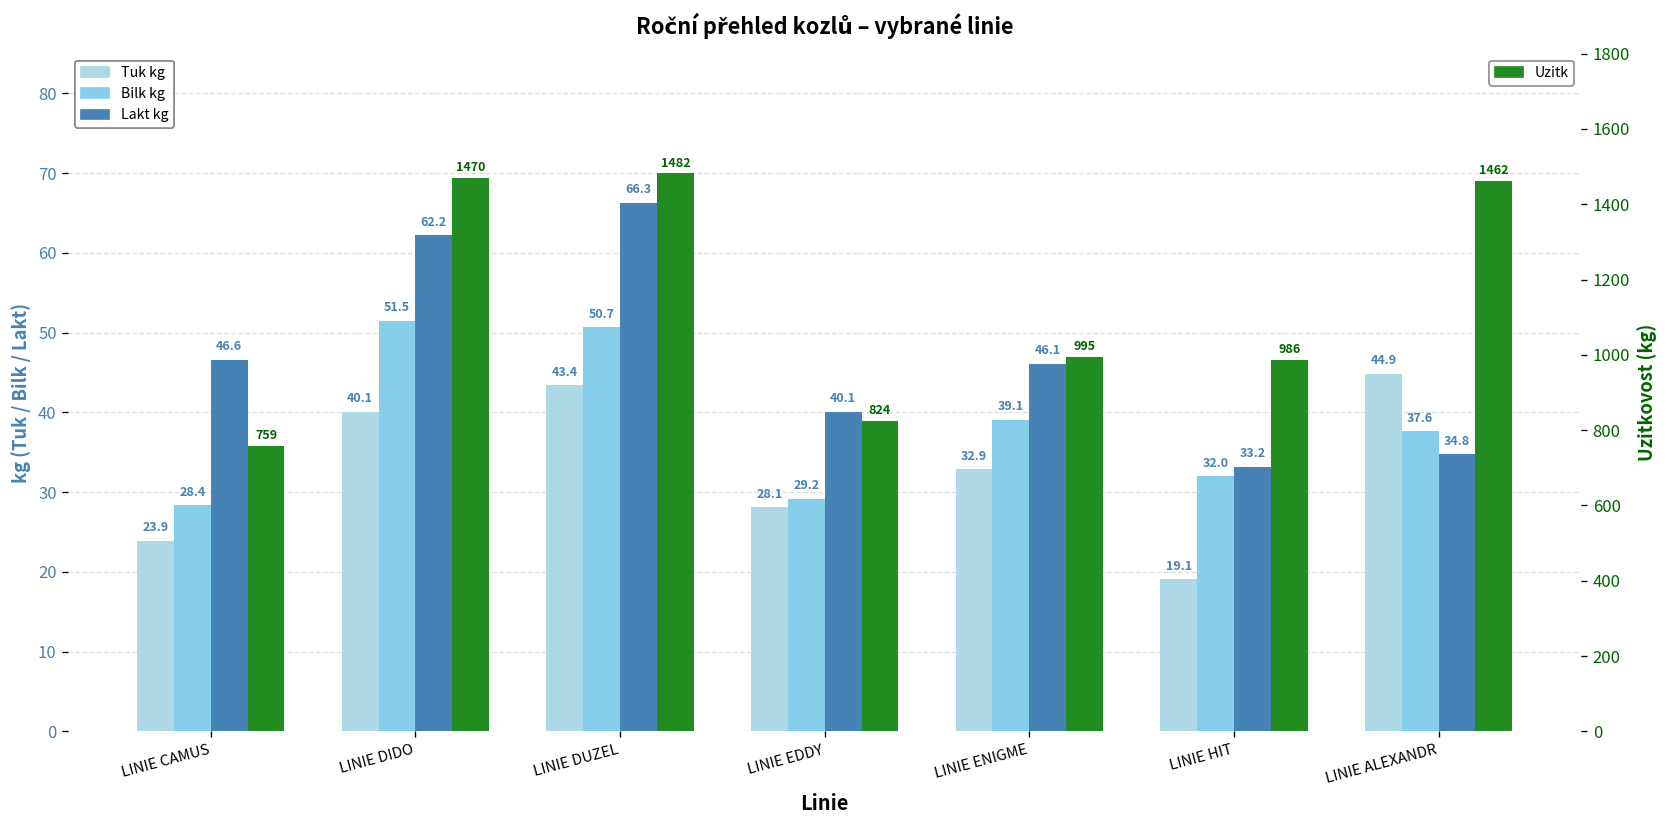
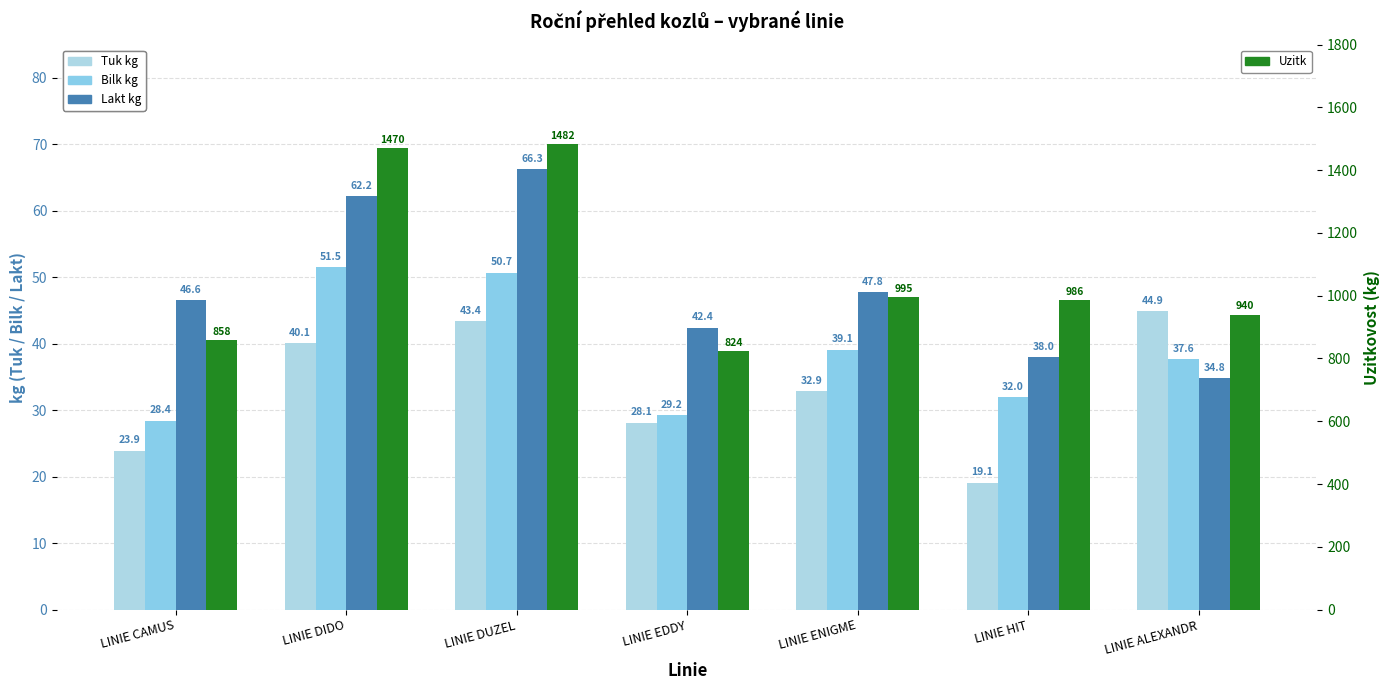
Lakt kg, LINIE EDDY: 40.1 -> 42.4
Lakt kg, LINIE ENIGME: 46.1 -> 47.8
Lakt kg, LINIE HIT: 33.2 -> 38.0
Uzitk, LINIE CAMUS: 759 -> 858
Uzitk, LINIE ALEXANDR: 1462 -> 940
